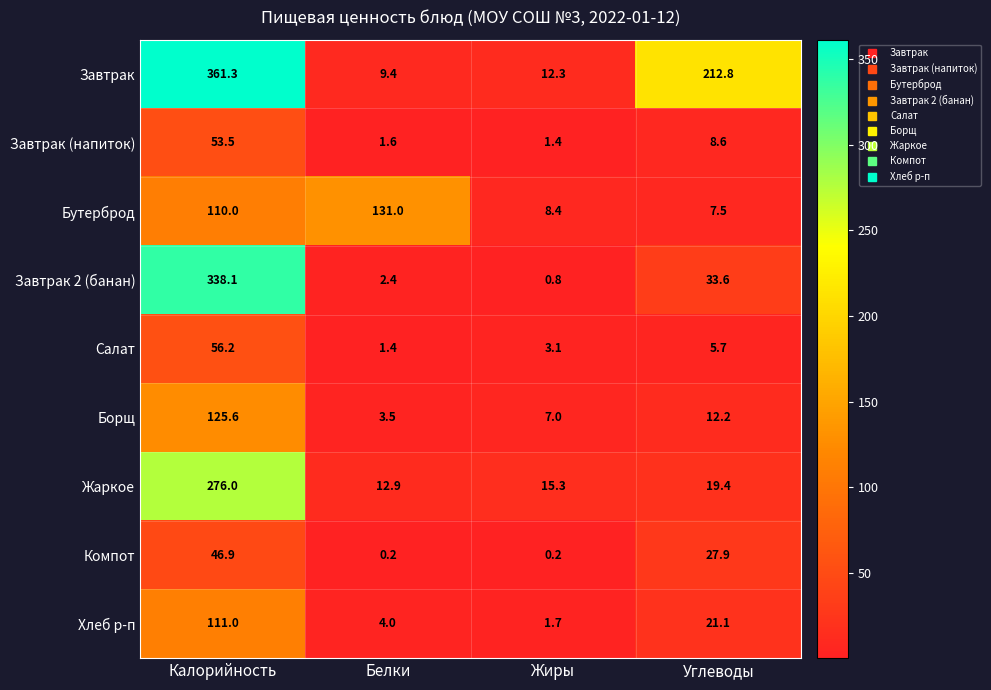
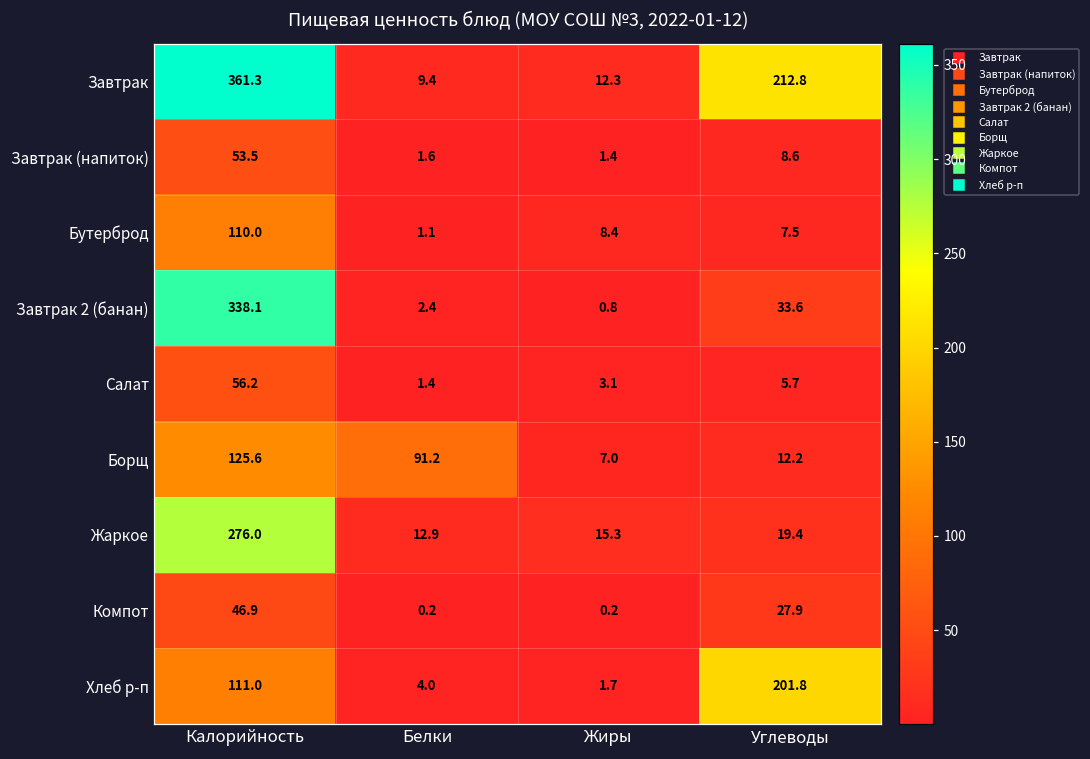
Бутерброд, Белки: 131.0 -> 1.1
Борщ, Белки: 3.5 -> 91.2
Хлеб р-п, Углеводы: 21.1 -> 201.8
